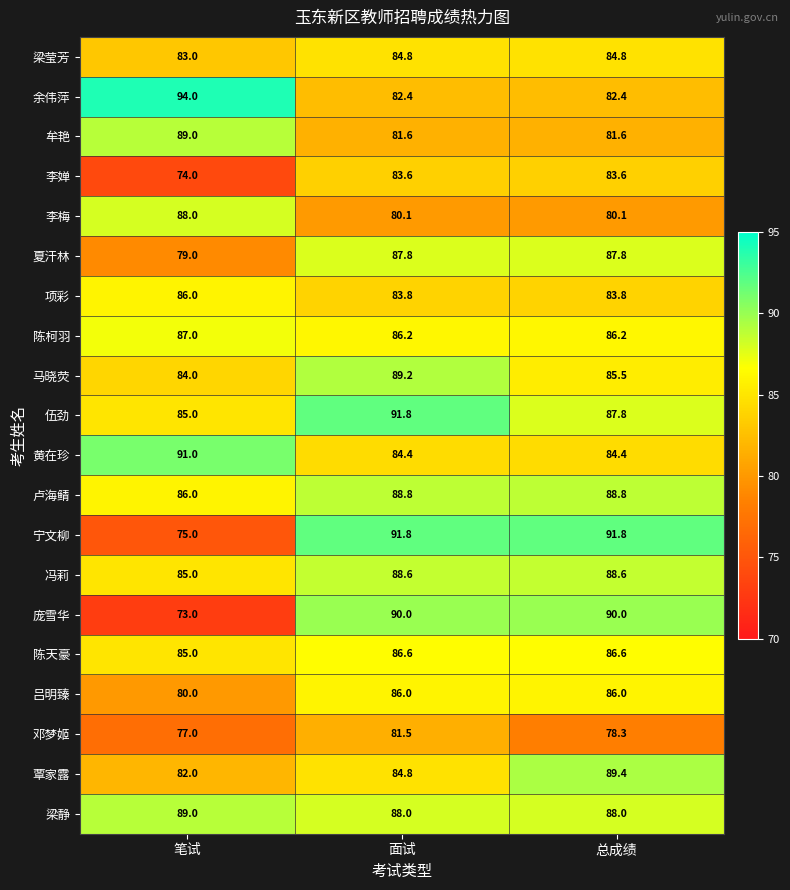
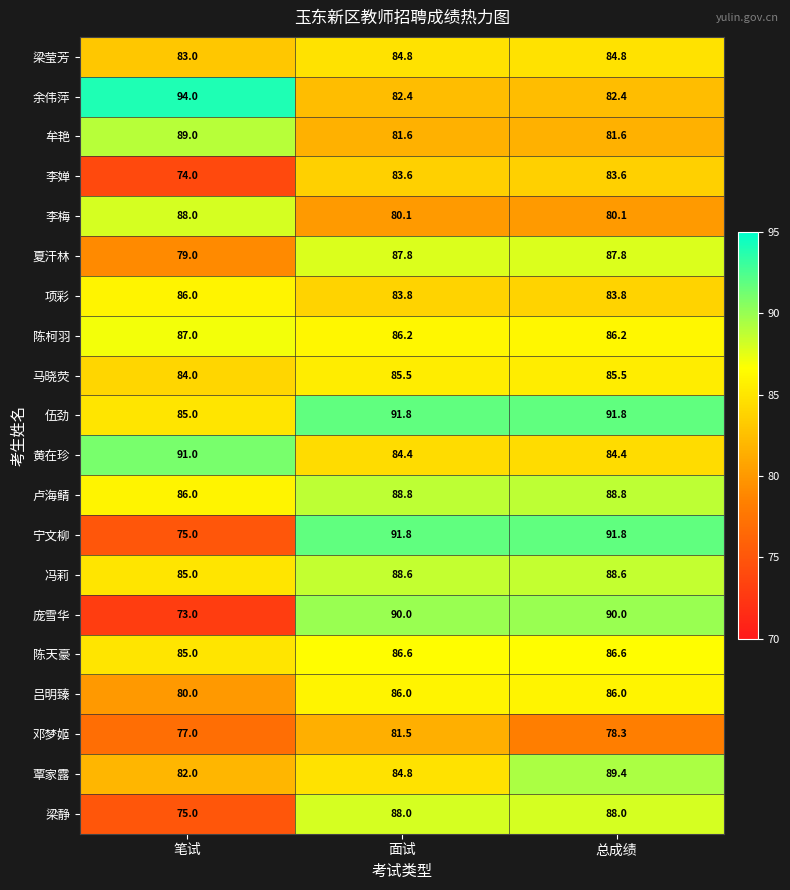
马晓荧, 面试: 89.2 -> 85.5
伍劲, 总成绩: 87.8 -> 91.8
梁静, 笔试: 89.0 -> 75.0
